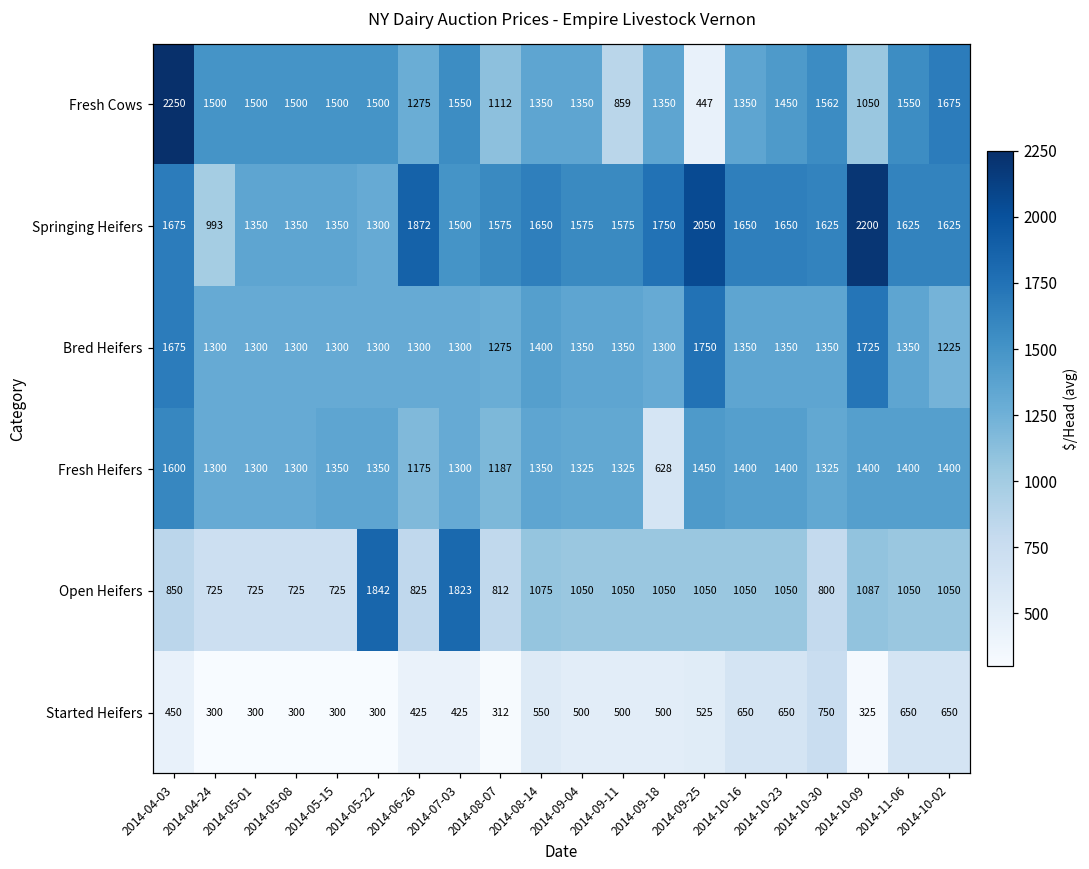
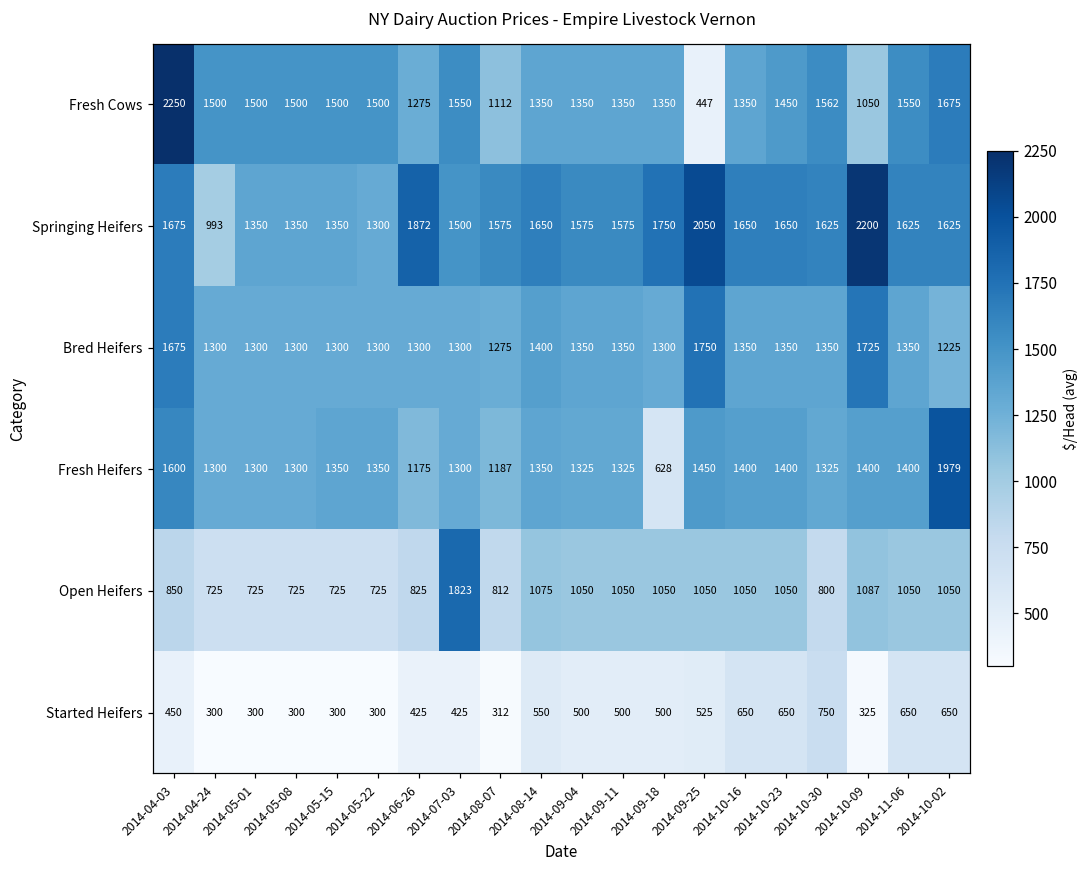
Fresh Cows, 2014-09-11: 859 -> 1350
Fresh Heifers, 2014-10-02: 1400 -> 1979
Open Heifers, 2014-05-22: 1842 -> 725
